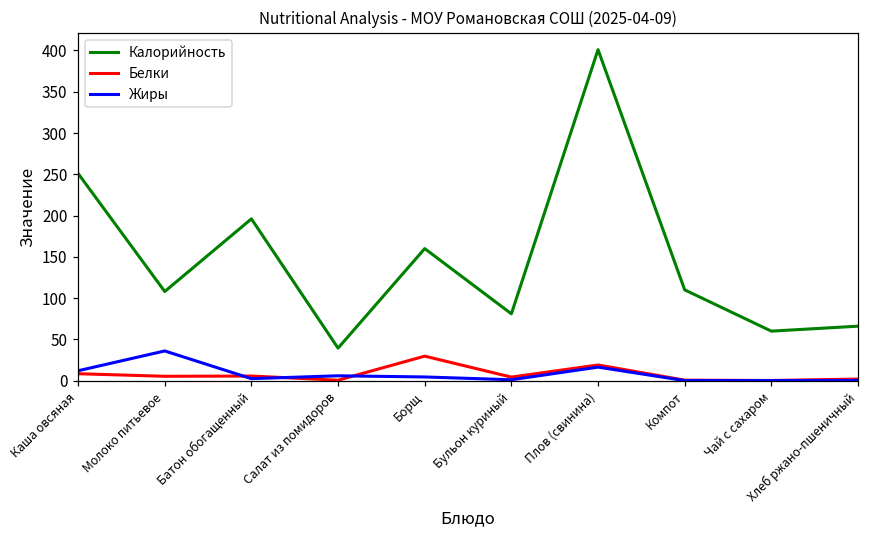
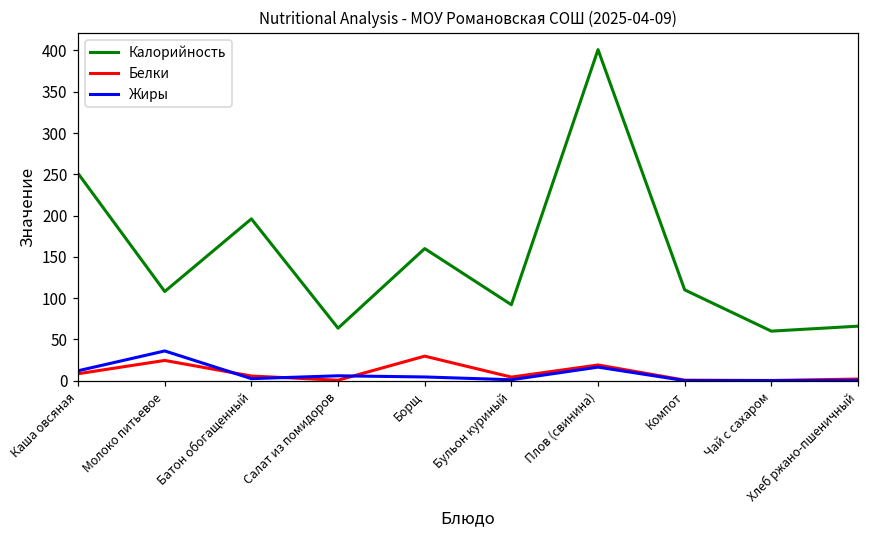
Белки, Молоко питьевое: 10 -> 20
Калорийность, Салат из помидоров: 40 -> 60
Калорийность, Бульон куриный: 80 -> 90
